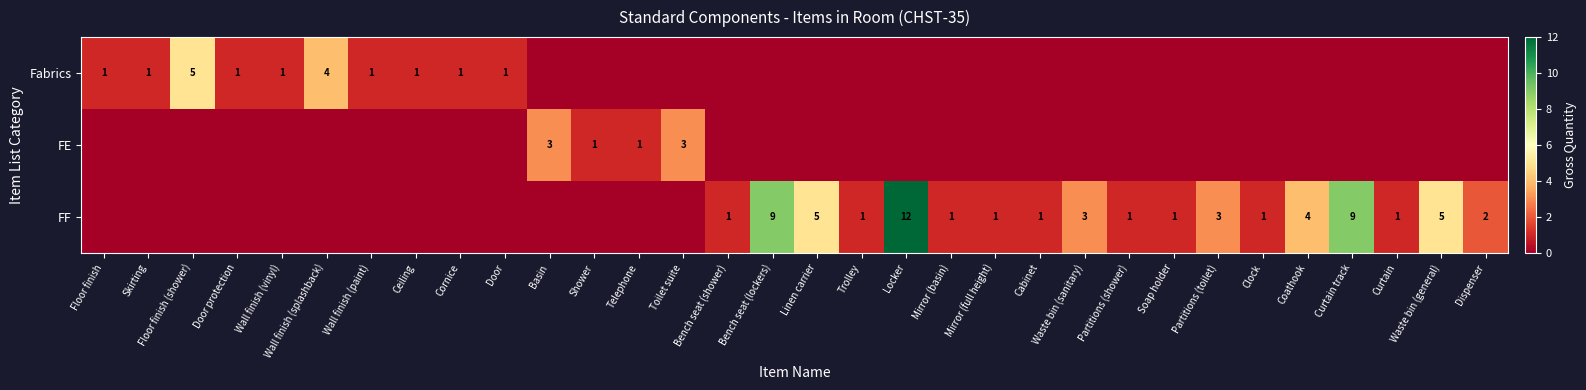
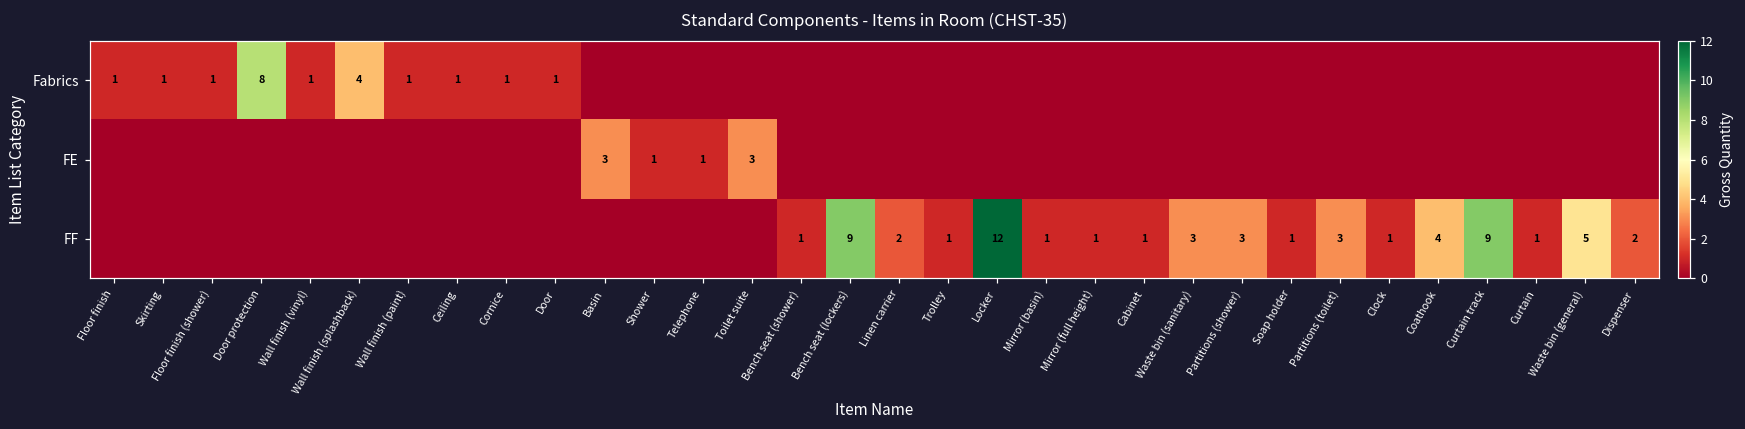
Fabrics, Floor finish (shower): 5 -> 1
Fabrics, Door protection: 1 -> 8
FF, Linen carrier: 5 -> 2
FF, Partitions (shower): 1 -> 3
